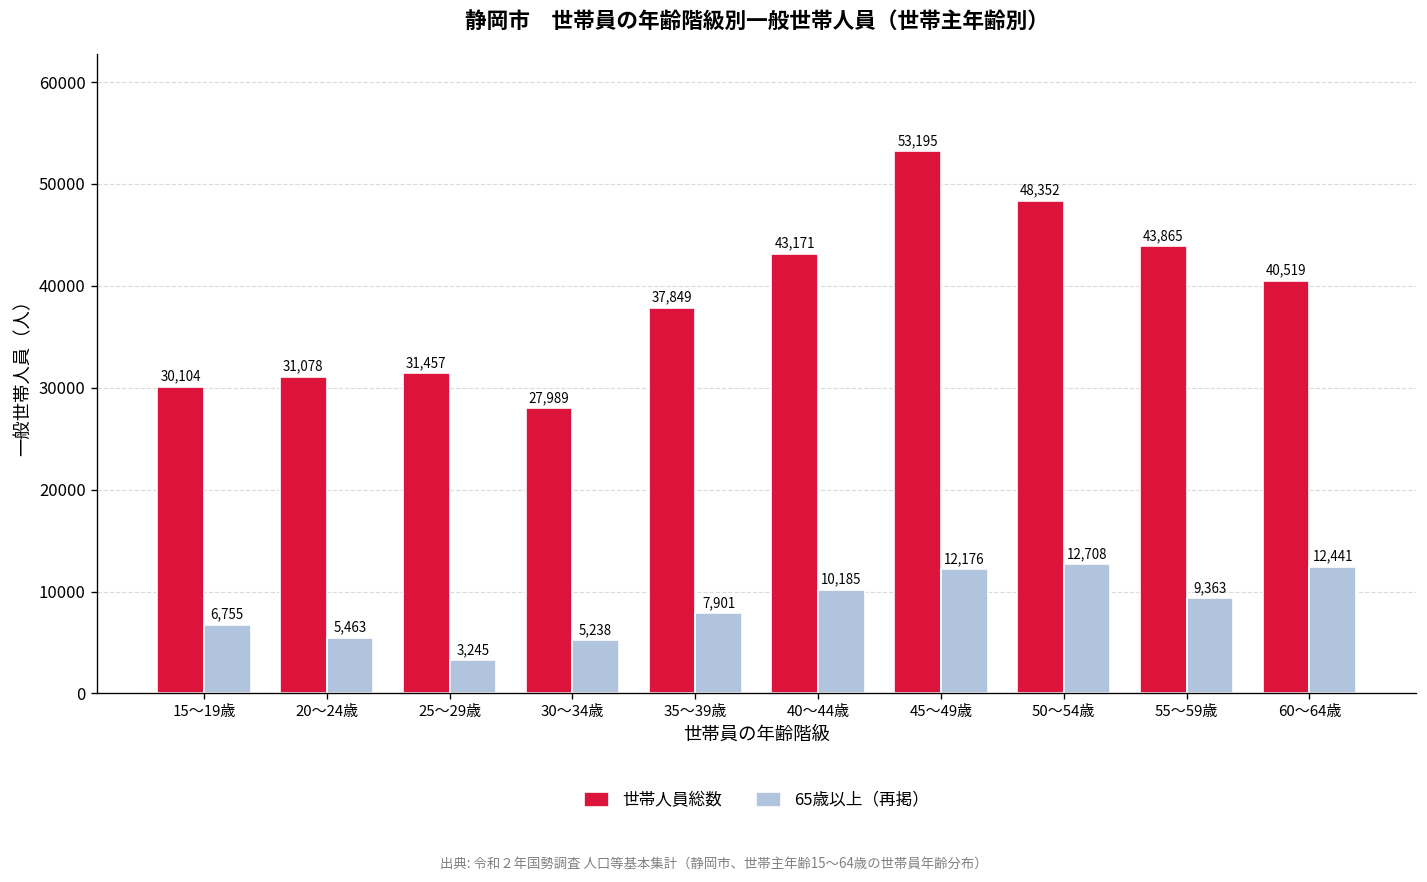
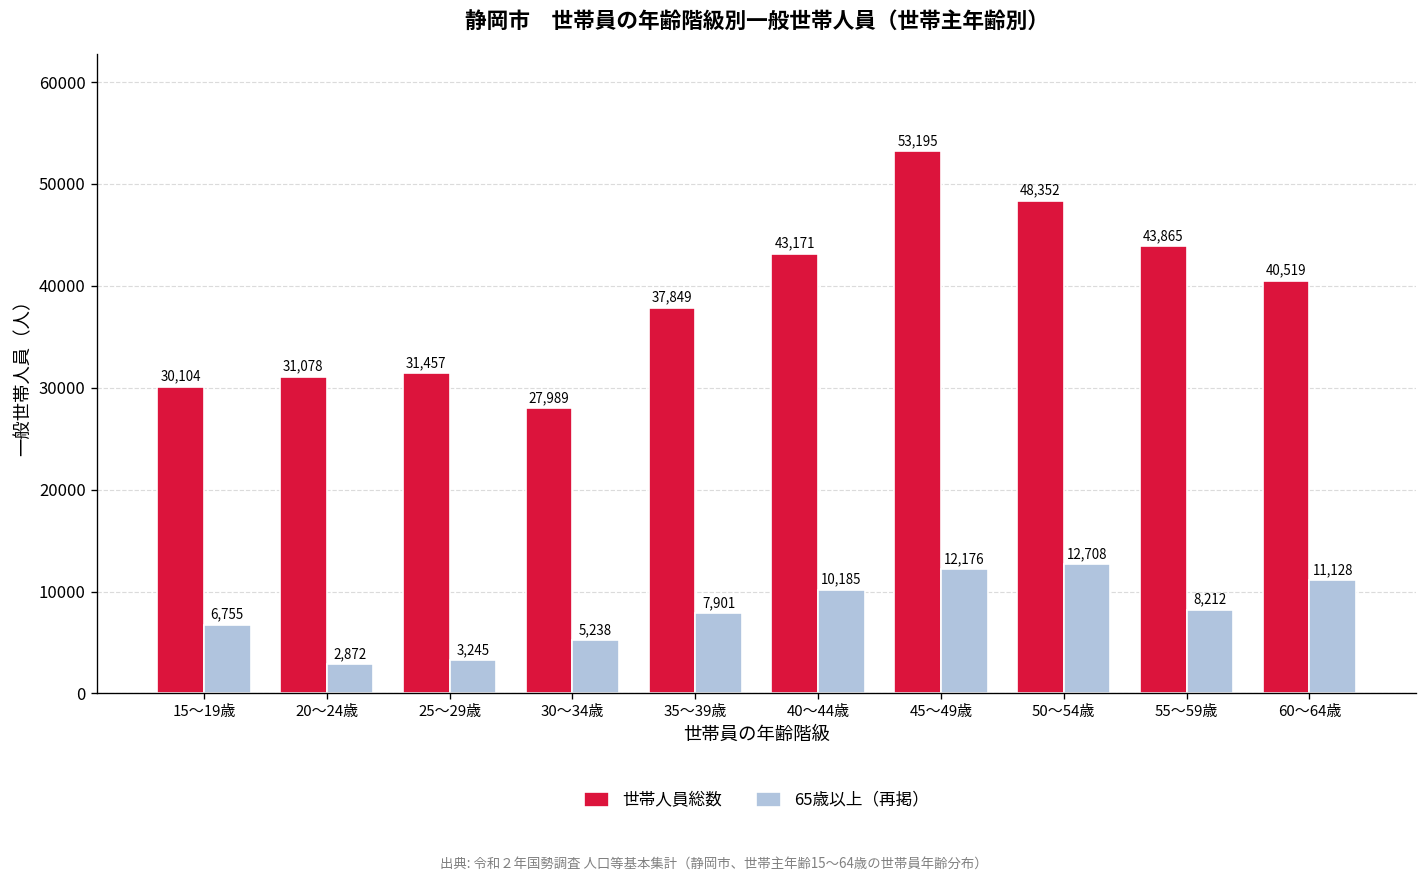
65歳以上（再掲）, 20～24歳: 5,463 -> 2,872
65歳以上（再掲）, 55～59歳: 9,363 -> 8,212
65歳以上（再掲）, 60～64歳: 12,441 -> 11,128
